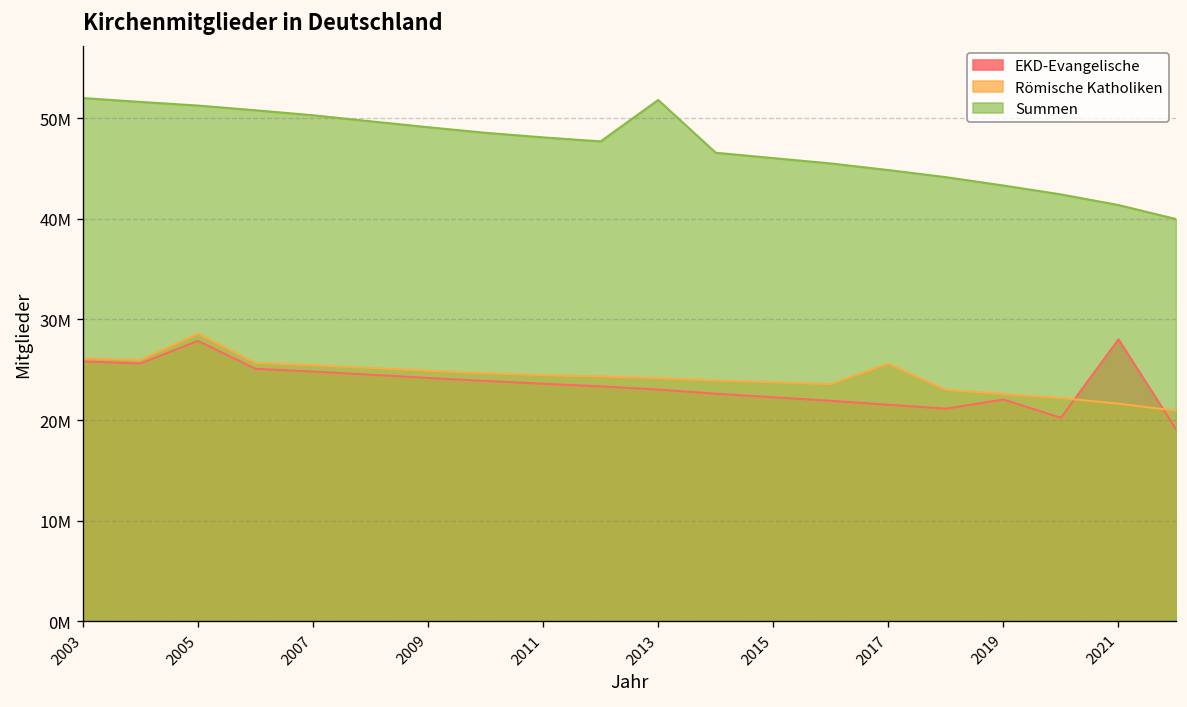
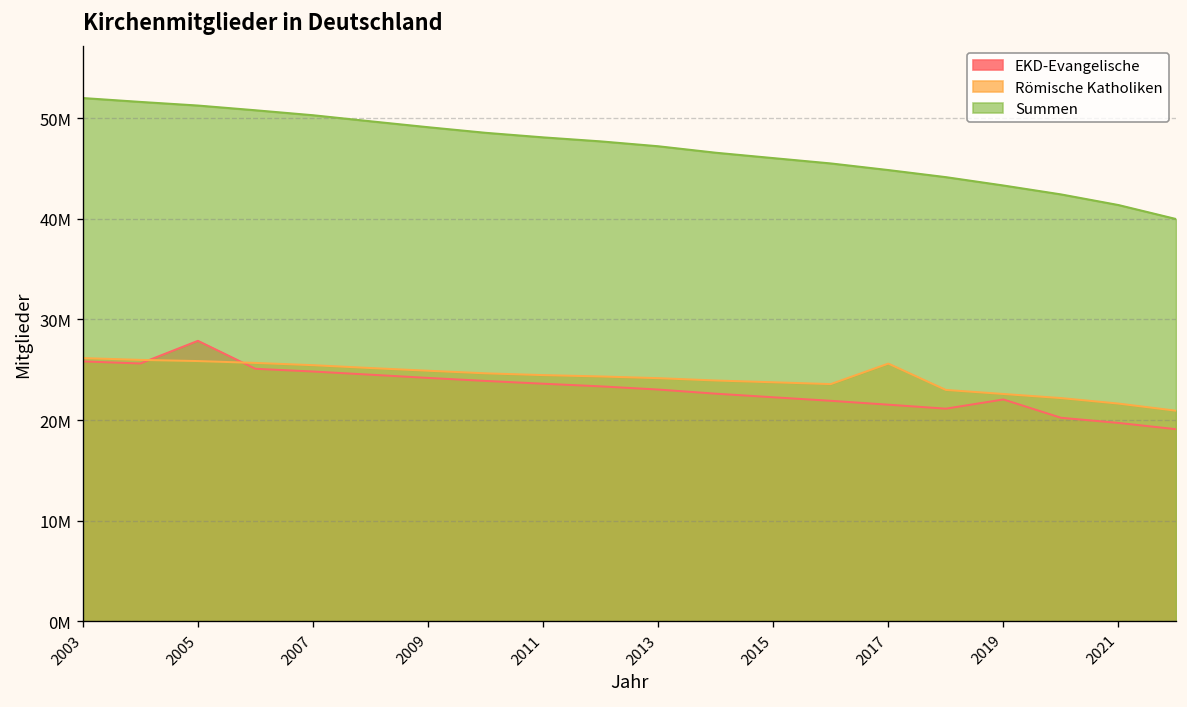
Römische Katholiken, 2005: 29000000 -> 26000000
Summen, 2013: 52000000 -> 47000000
EKD-Evangelische, 2021: 28000000 -> 20000000
